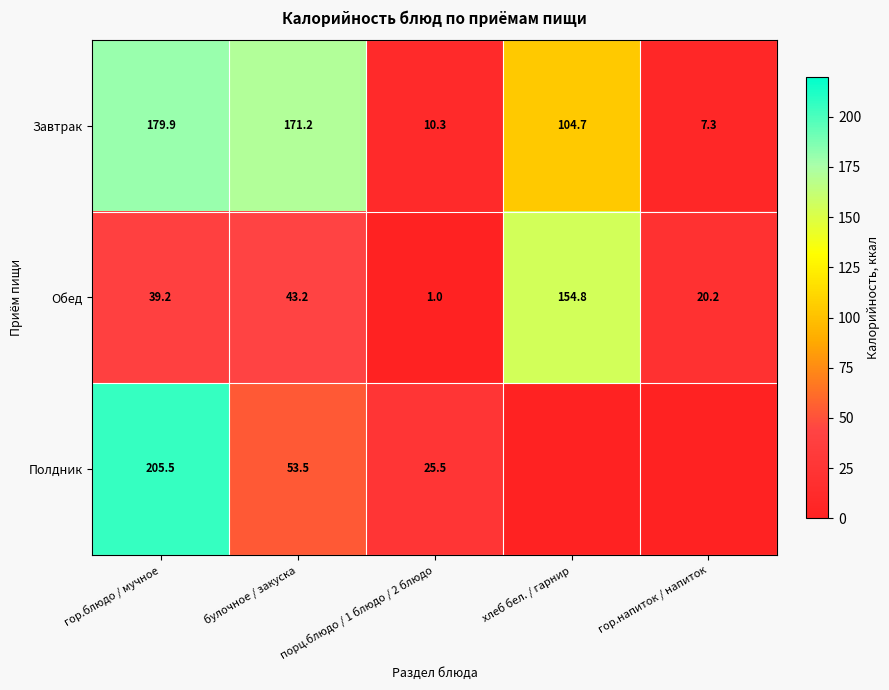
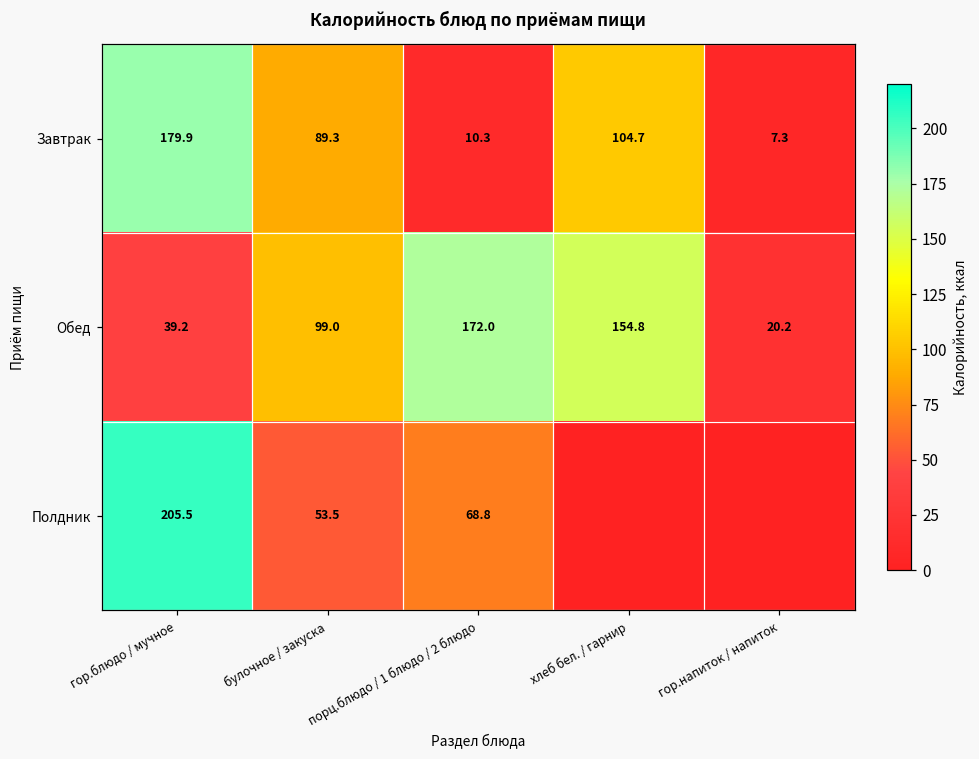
Завтрак, булочное / закуска: 171.2 -> 89.3
Обед, булочное / закуска: 43.2 -> 99.0
Обед, порц.блюдо / 1 блюдо / 2 блюдо: 1.0 -> 172.0
Полдник, порц.блюдо / 1 блюдо / 2 блюдо: 25.5 -> 68.8
